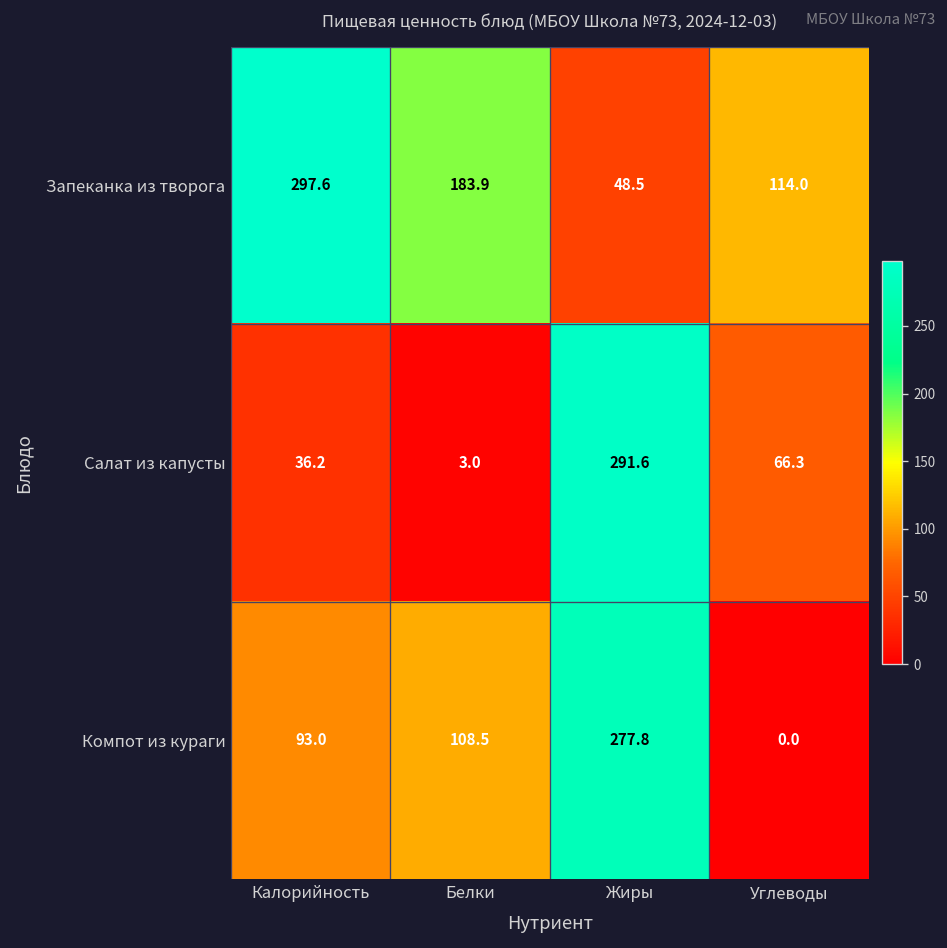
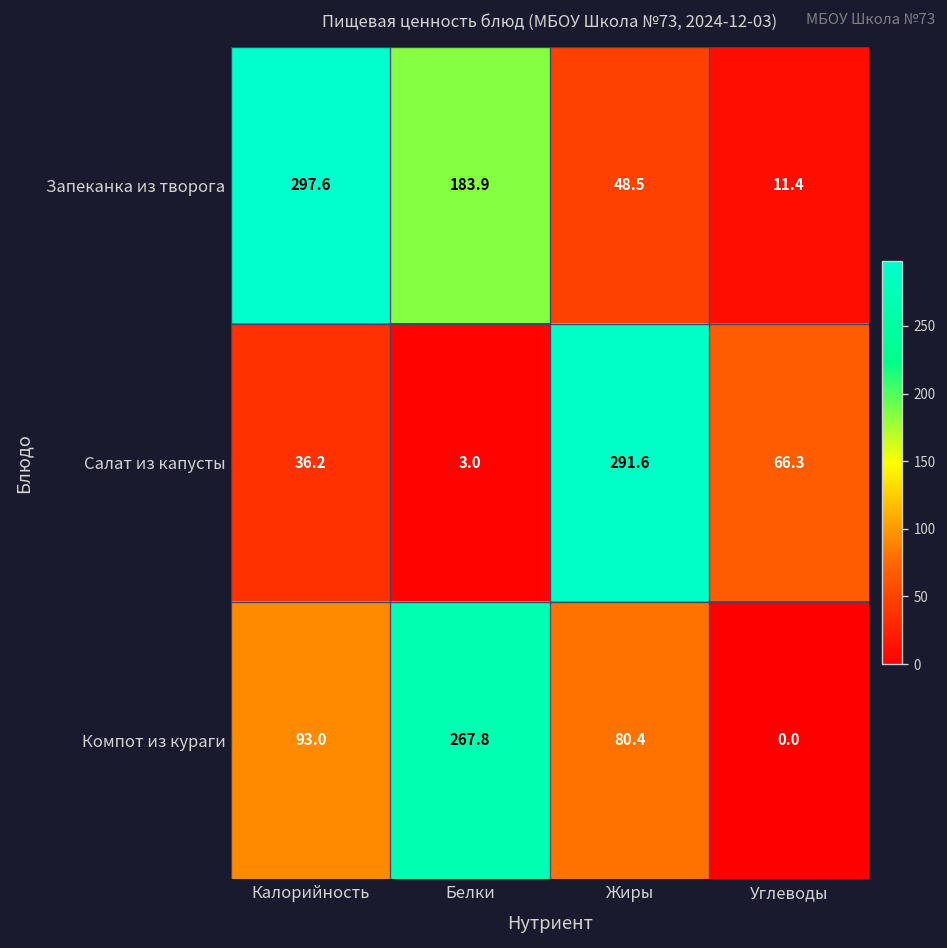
Запеканка из творога, Углеводы: 114.0 -> 11.4
Компот из кураги, Белки: 108.5 -> 267.8
Компот из кураги, Жиры: 277.8 -> 80.4
